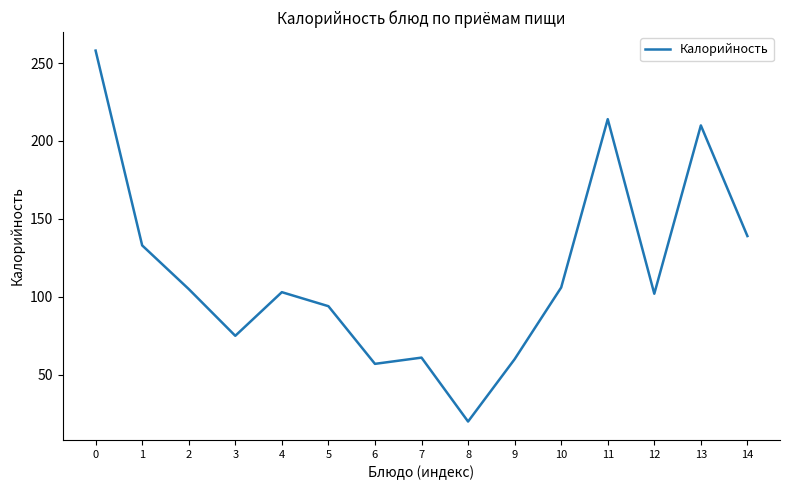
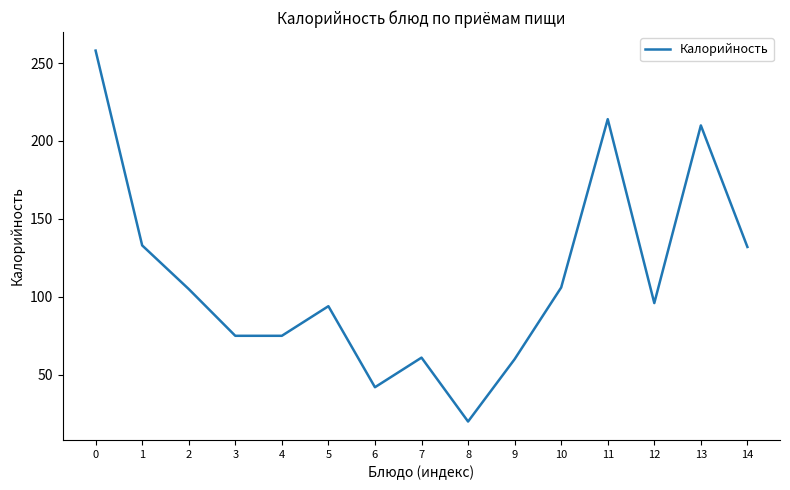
4: 103 -> 75
6: 57 -> 42
12: 102 -> 96
14: 139 -> 132
